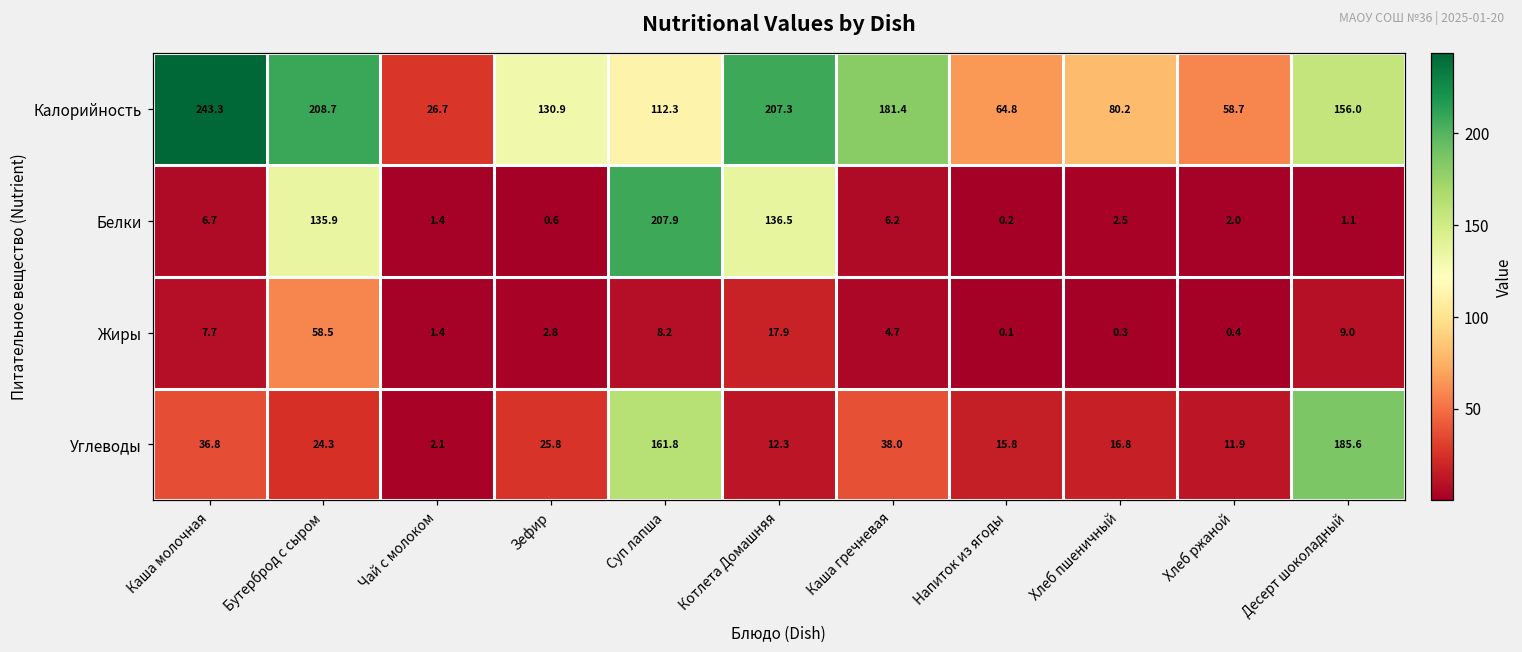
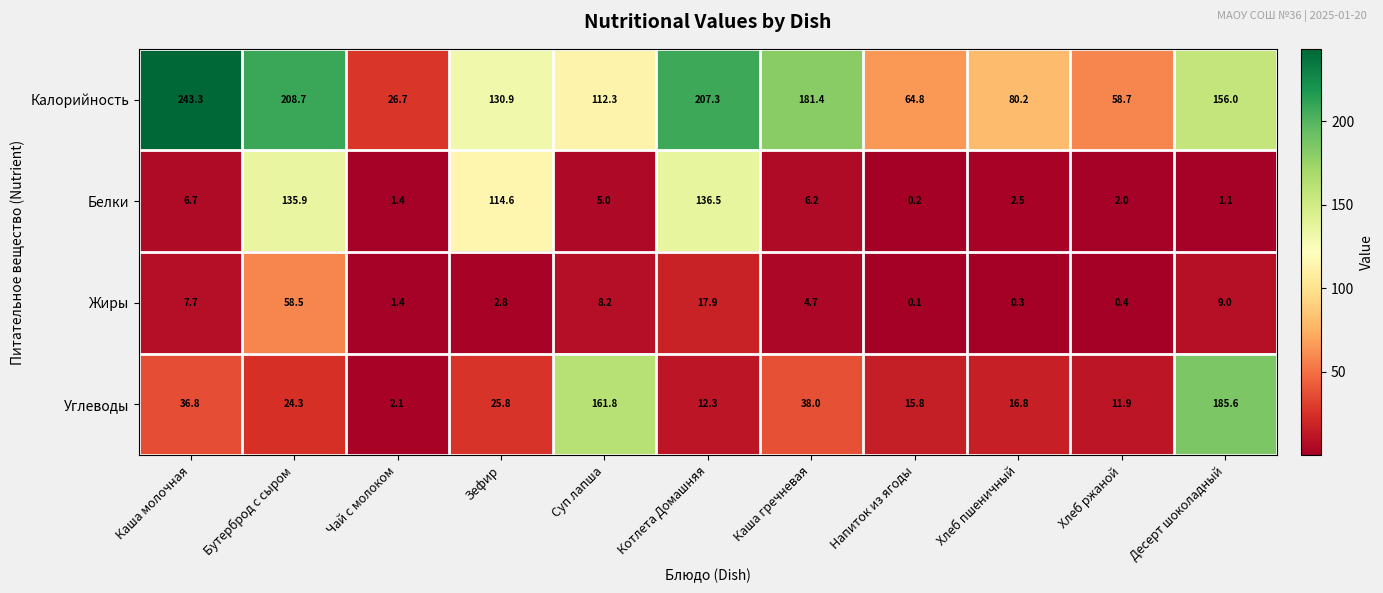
Белки, Зефир: 0.6 -> 114.6
Белки, Суп лапша: 207.9 -> 5.0
